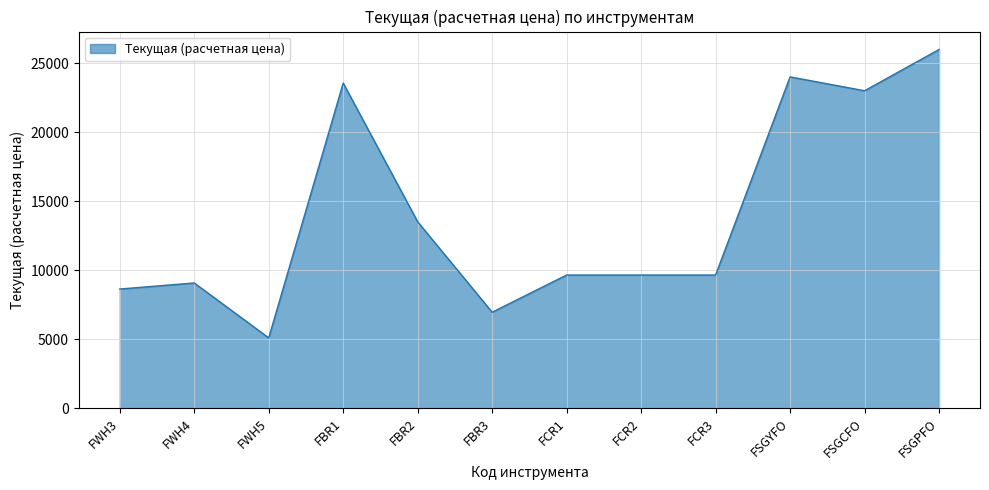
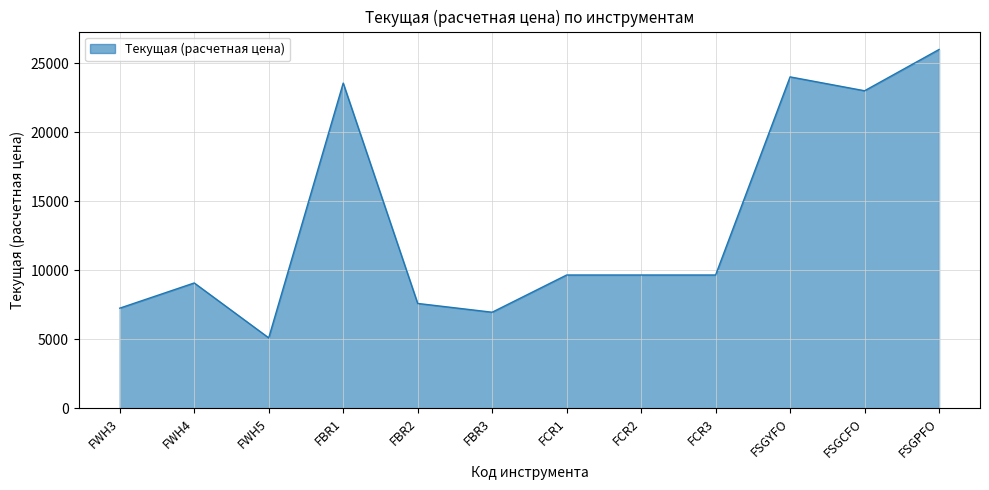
FWH3: 8600 -> 7300
FBR2: 13500 -> 7600
